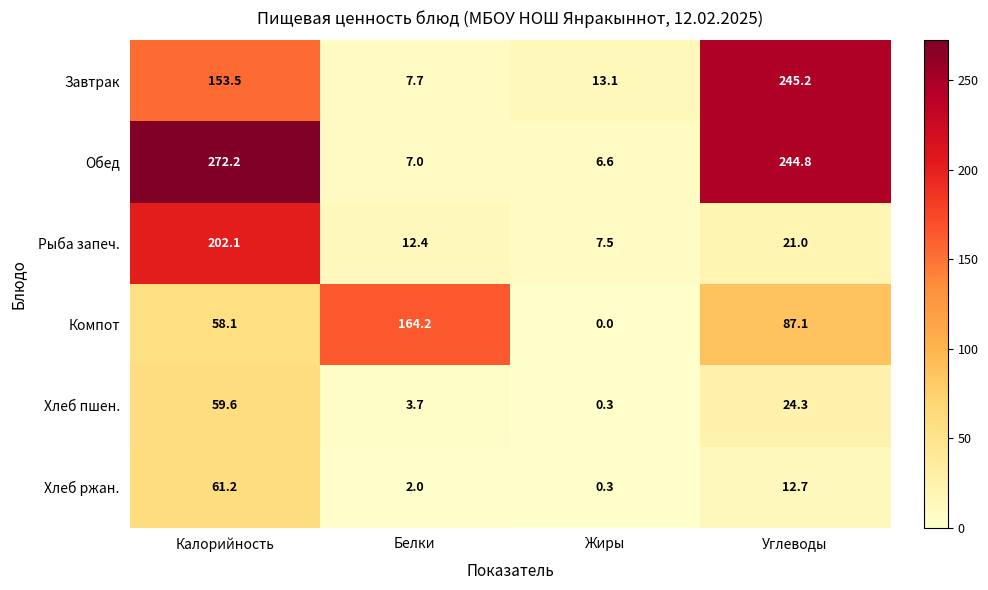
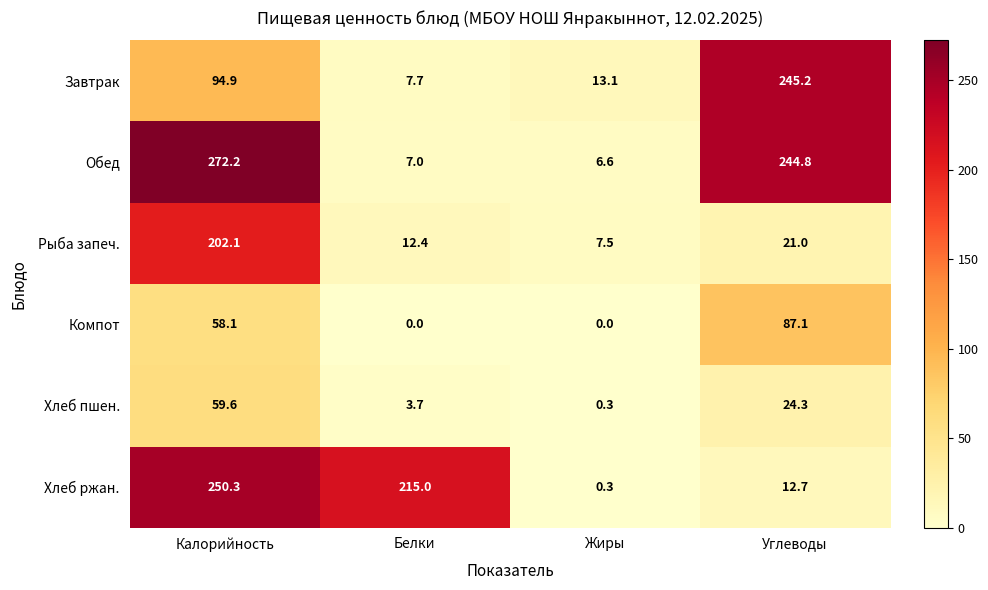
Завтрак, Калорийность: 153.5 -> 94.9
Компот, Белки: 164.2 -> 0.0
Хлеб ржан., Калорийность: 61.2 -> 250.3
Хлеб ржан., Белки: 2.0 -> 215.0
